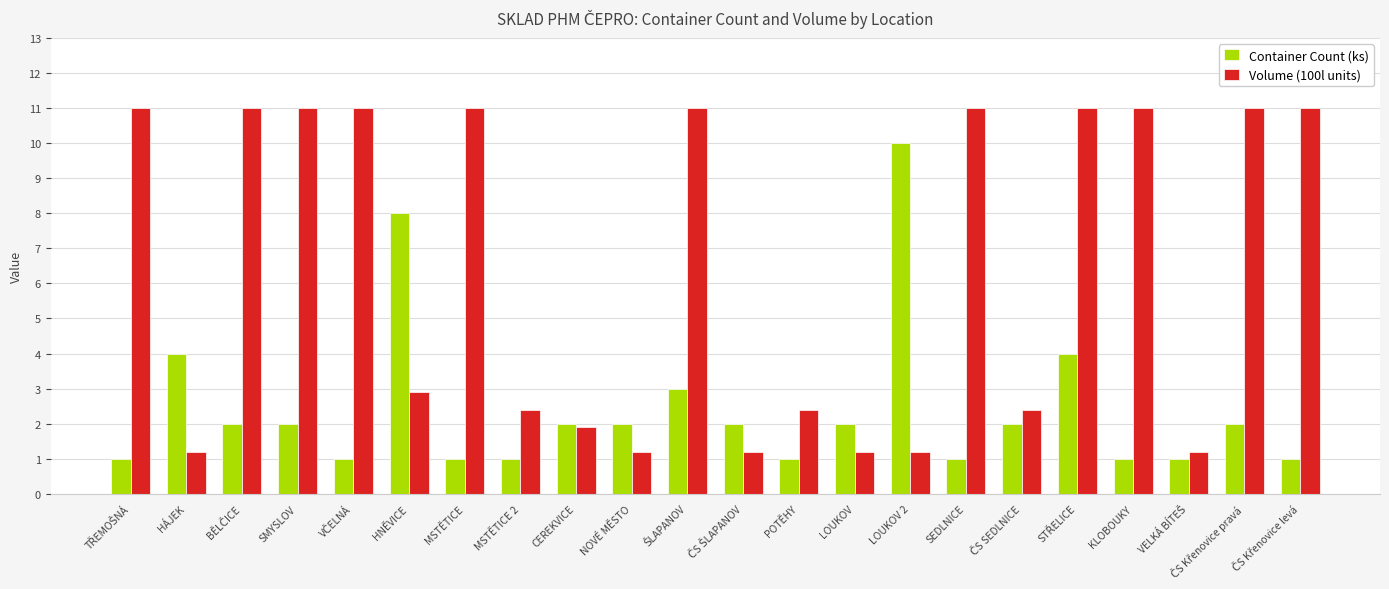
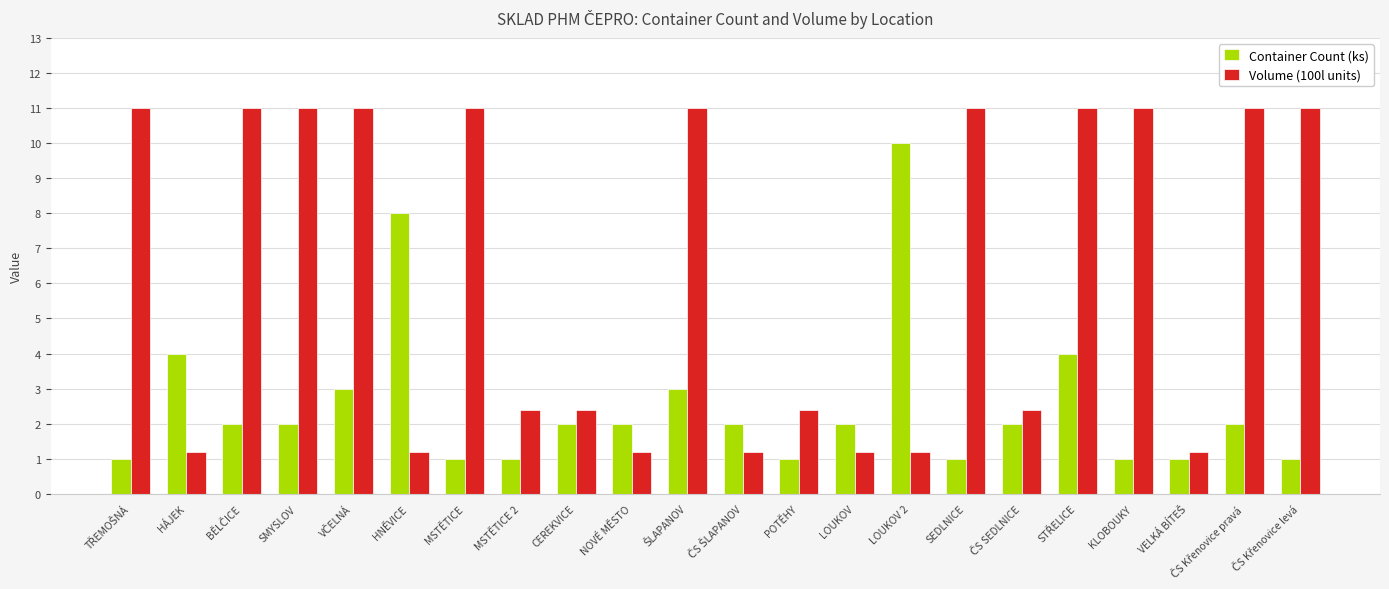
Container Count (ks), VČELNÁ: 1 -> 3
Volume (100l units), HNĚVICE: 2.9 -> 1.2
Volume (100l units), CEREKVICE: 1.9 -> 2.4
